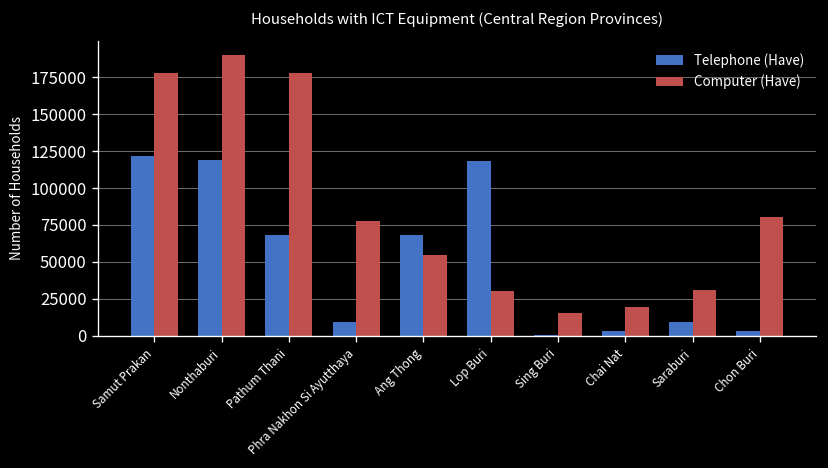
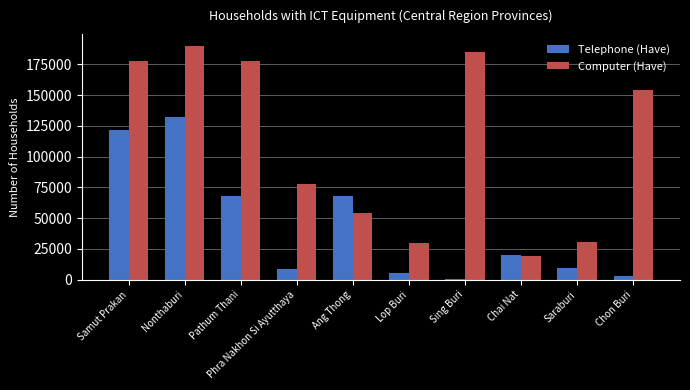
Telephone (Have), Nonthaburi: 119000 -> 132000
Telephone (Have), Lop Buri: 118000 -> 5000
Computer (Have), Sing Buri: 15000 -> 185000
Telephone (Have), Chai Nat: 3000 -> 20000
Computer (Have), Chon Buri: 81000 -> 154000
